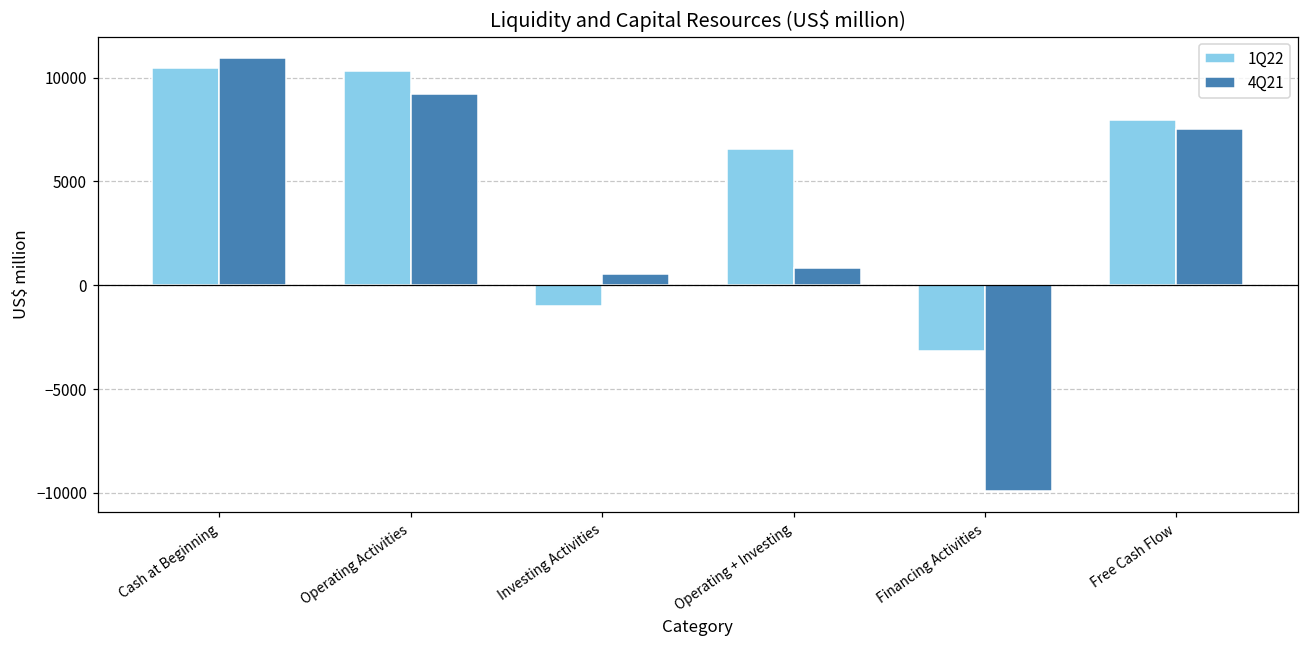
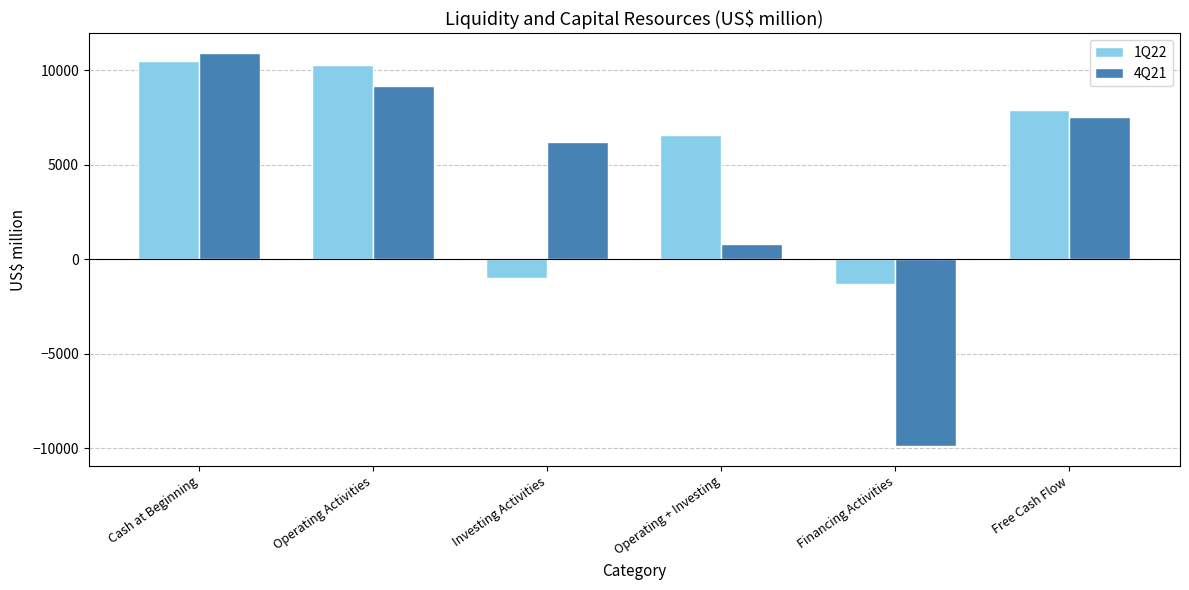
4Q21, Investing Activities: 600 -> 6200
1Q22, Financing Activities: -3200 -> -1300
